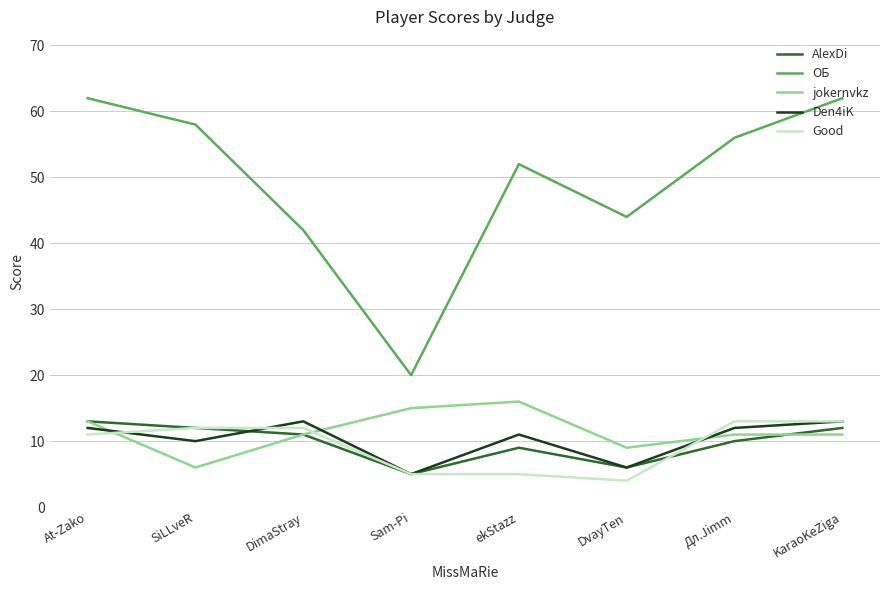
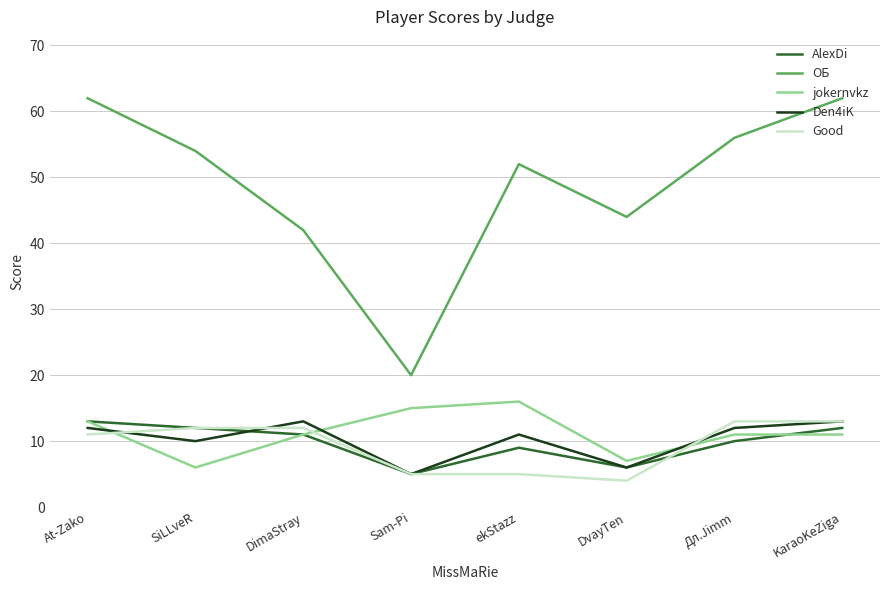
ОБ, SiLLveR: 58 -> 54
jokernvkz, DvayTen: 9 -> 7
